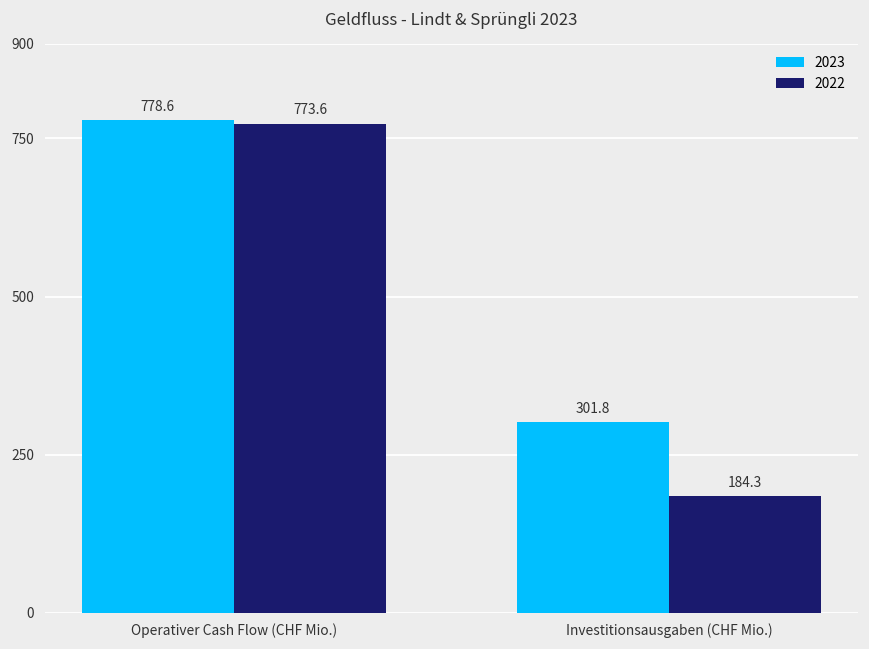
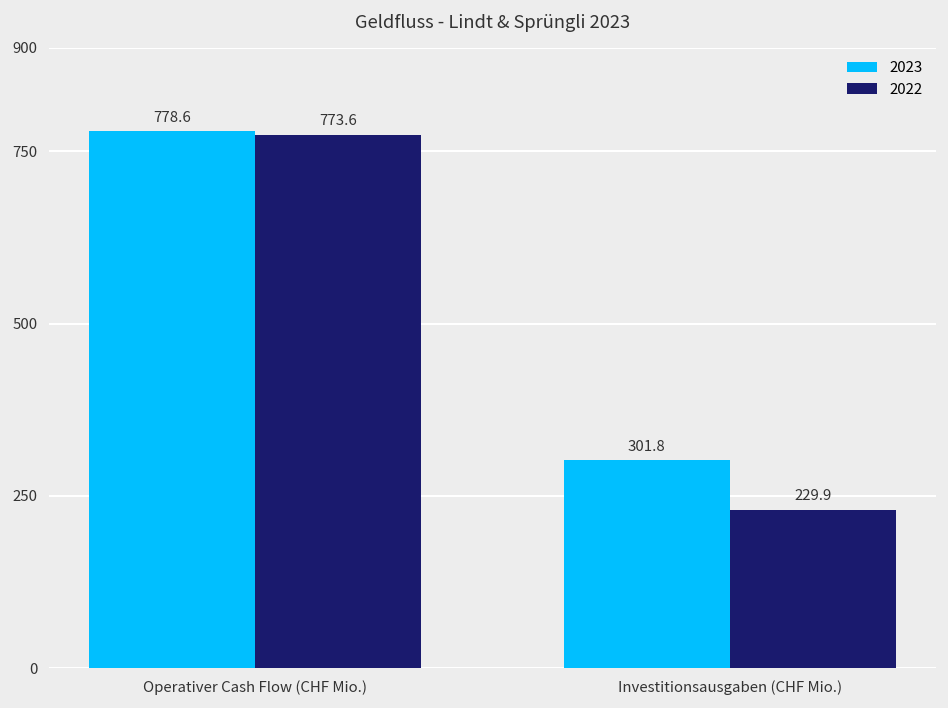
2022, Investitionsausgaben (CHF Mio.): 184.3 -> 229.9
